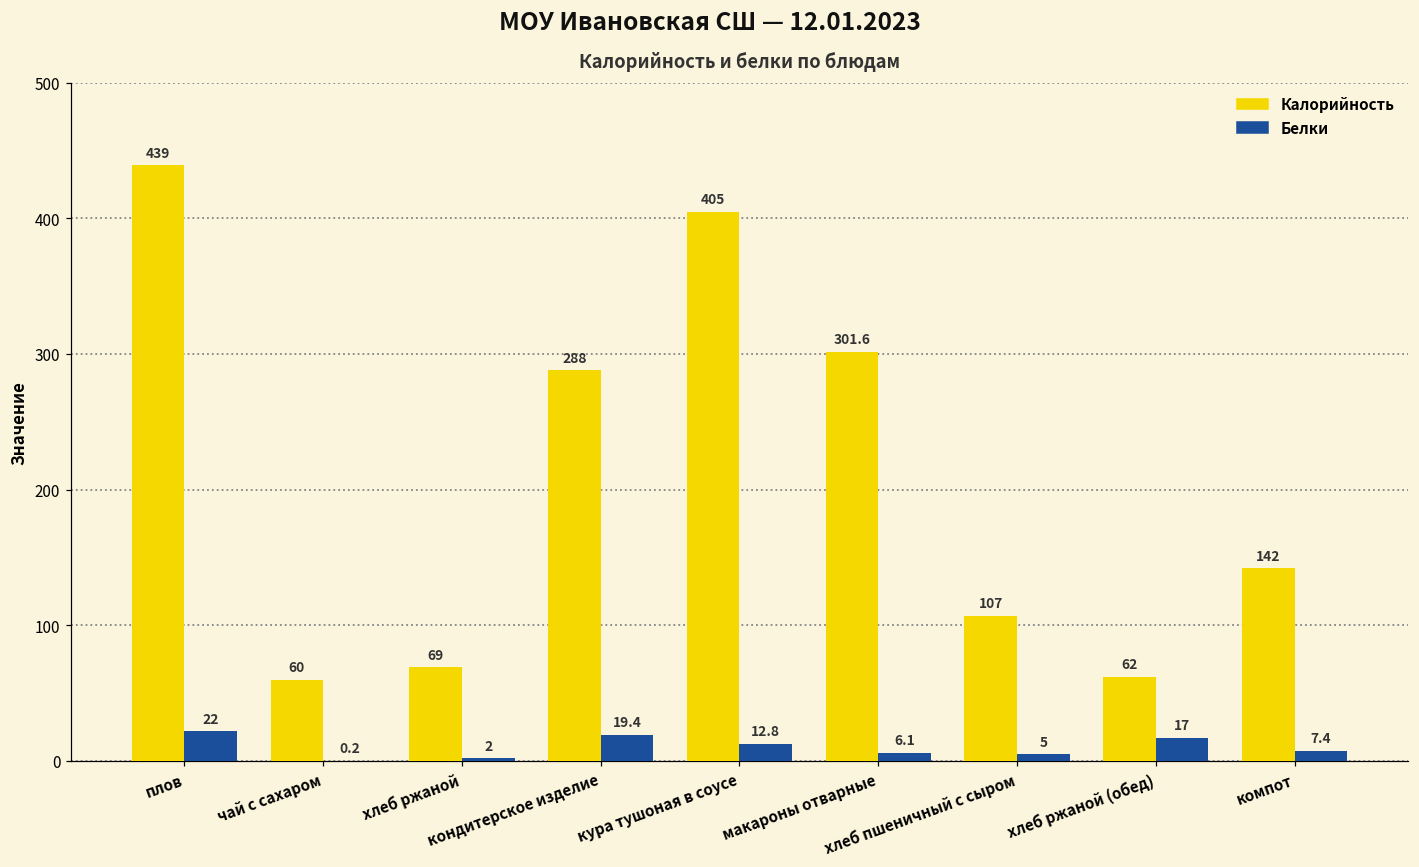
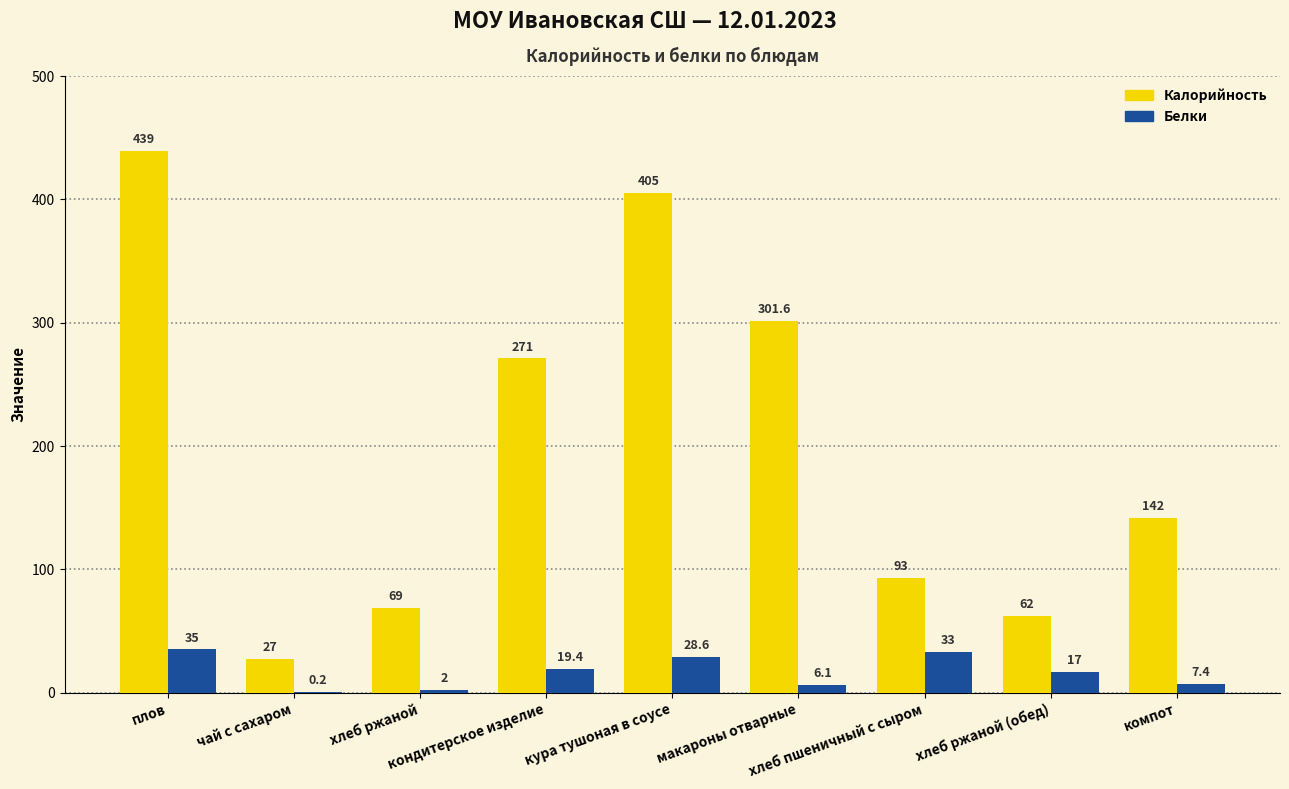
Белки, плов: 22 -> 35
Калорийность, чай с сахаром: 60 -> 27
Калорийность, кондитерское изделие: 288 -> 271
Белки, кура тушоная в соусе: 12.8 -> 28.6
Калорийность, хлеб пшеничный с сыром: 107 -> 93
Белки, хлеб пшеничный с сыром: 5 -> 33
